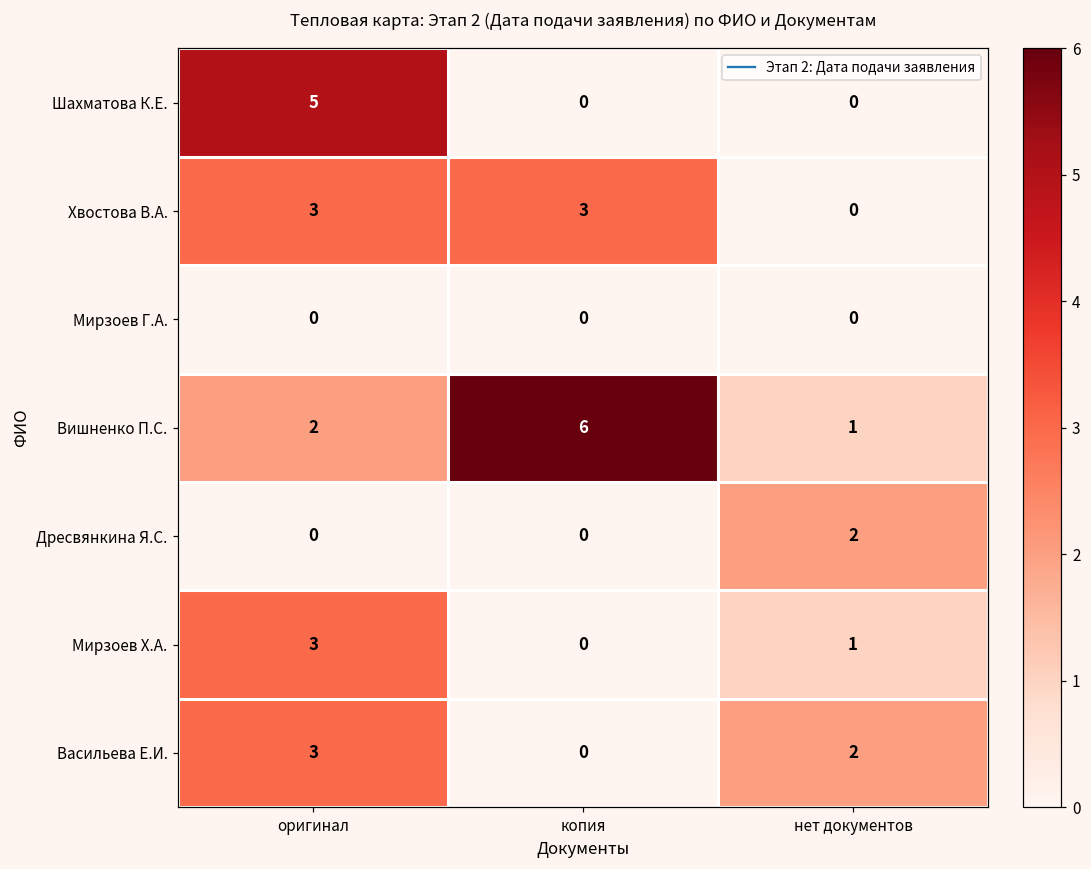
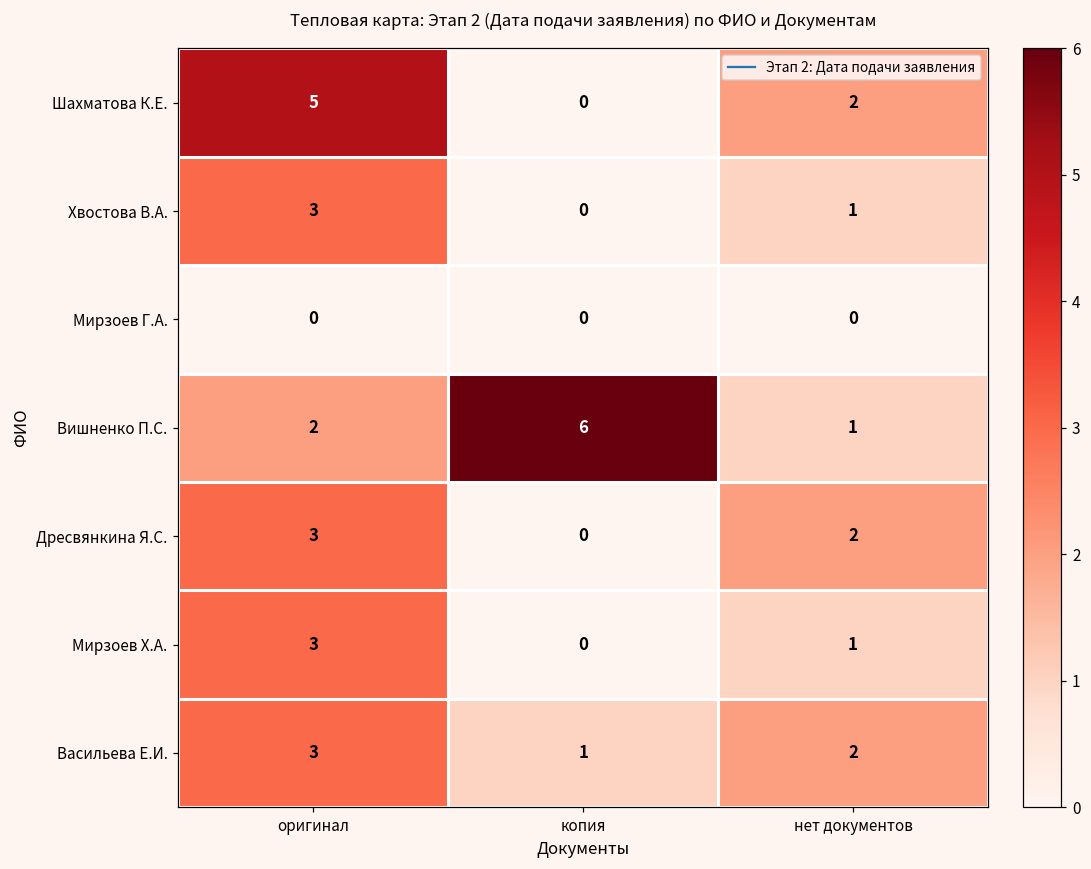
Шахматова К.Е., нет документов: 0 -> 2
Хвостова В.А., копия: 3 -> 0
Хвостова В.А., нет документов: 0 -> 1
Дресвянкина Я.С., оригинал: 0 -> 3
Васильева Е.И., копия: 0 -> 1
